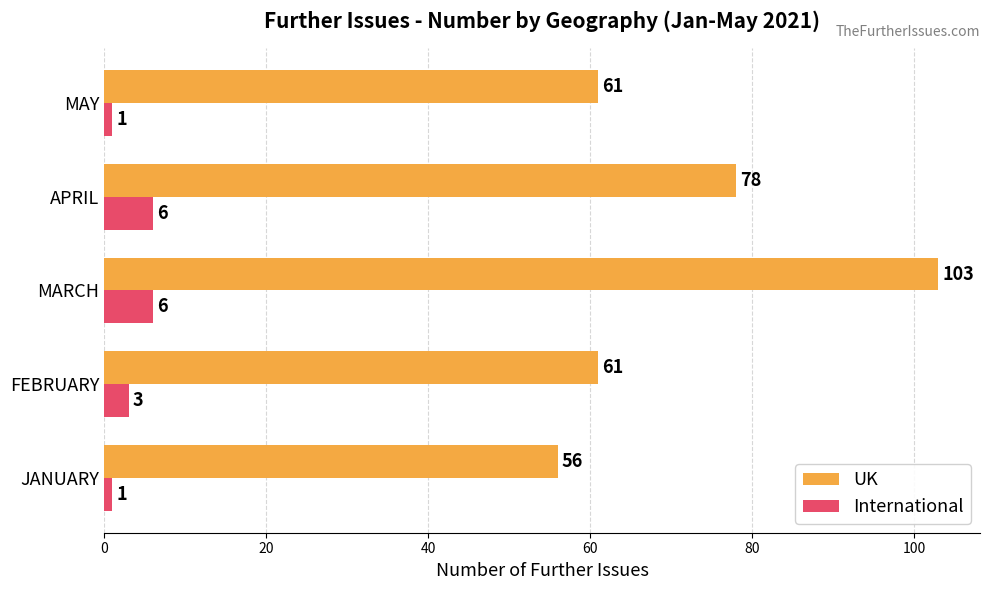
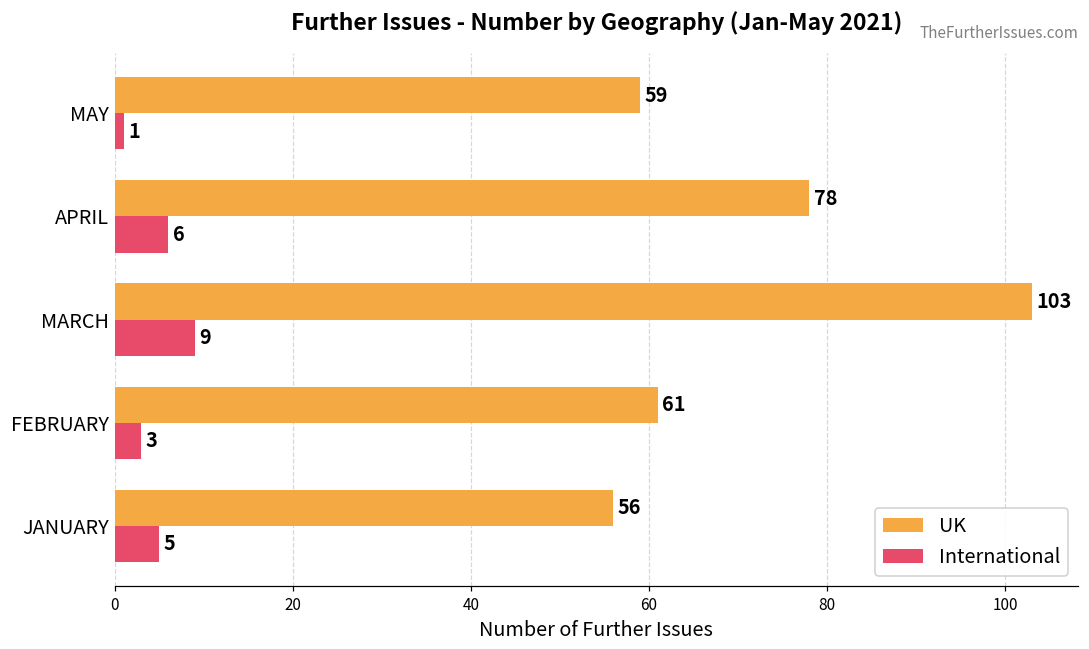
UK, MAY: 61 -> 59
International, MARCH: 6 -> 9
International, JANUARY: 1 -> 5
